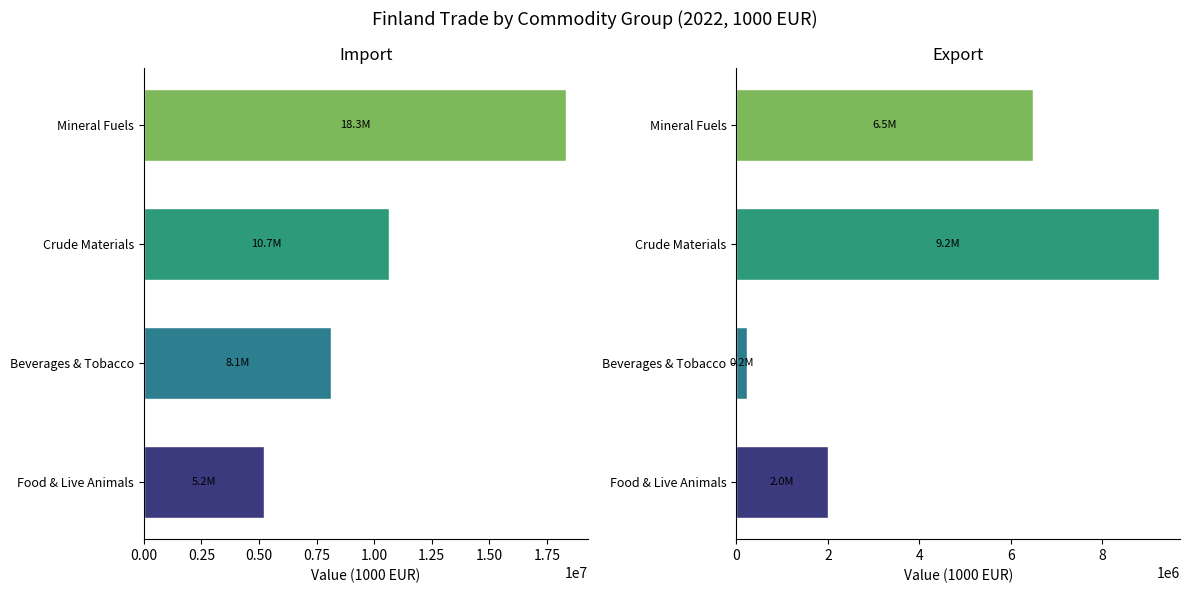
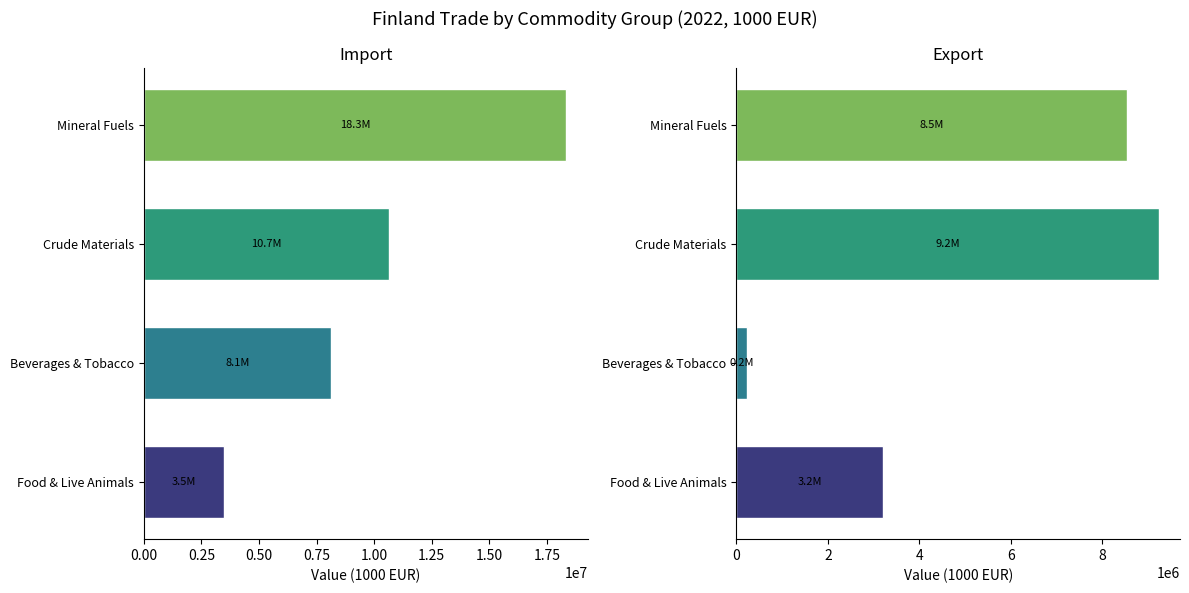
Import, Food & Live Animals: 5.2M -> 3.5M
Export, Mineral Fuels: 6.5M -> 8.5M
Export, Food & Live Animals: 2.0M -> 3.2M
